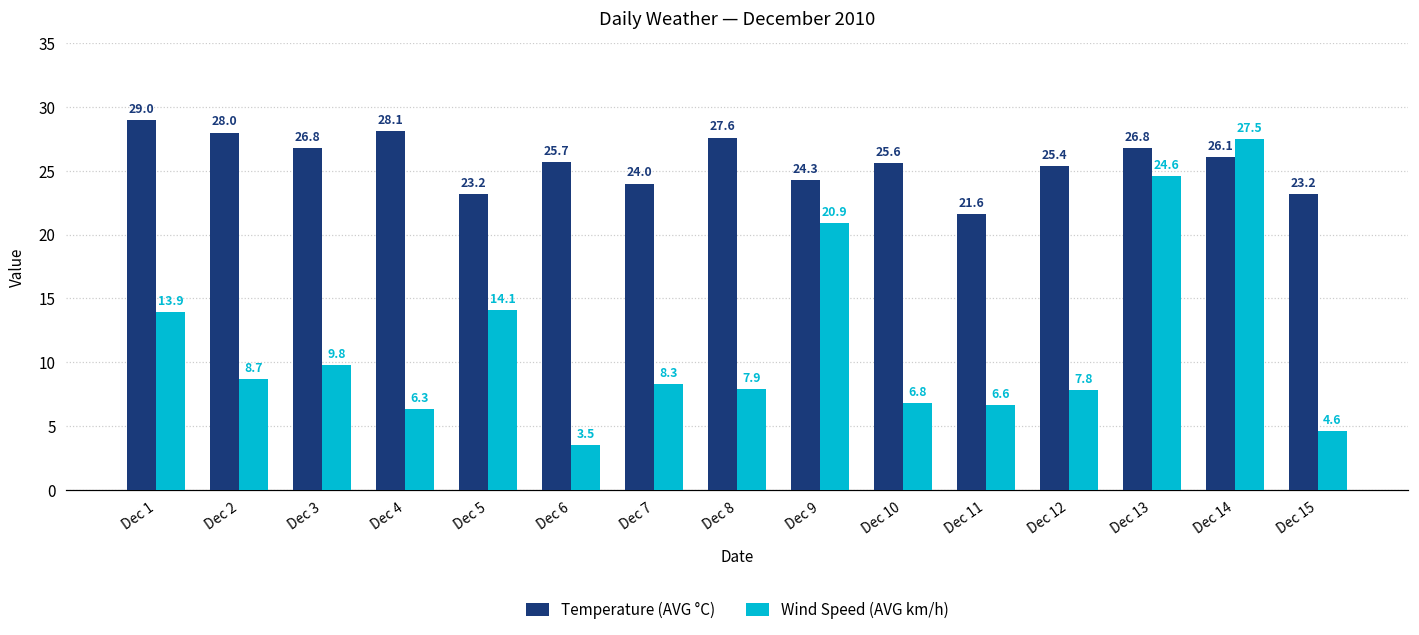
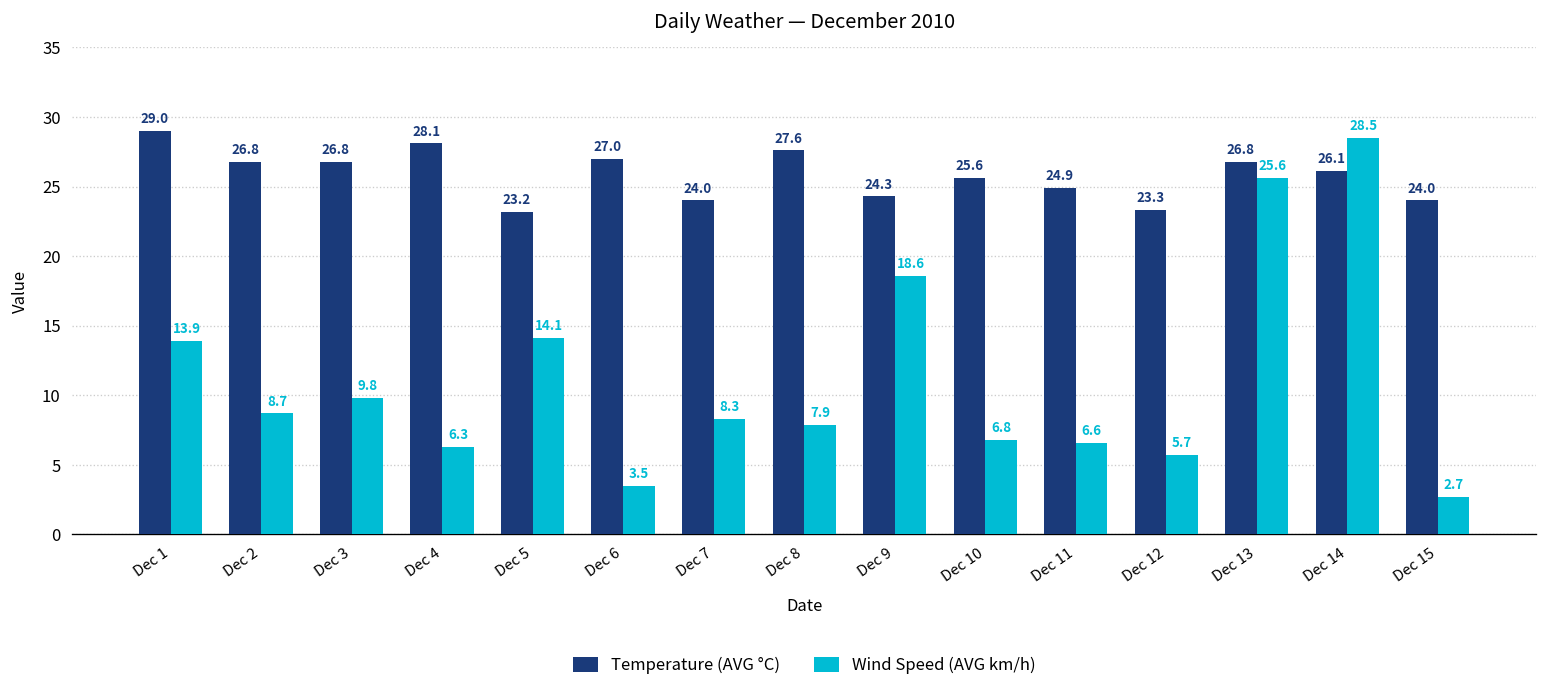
Temperature (AVG °C), Dec 2: 28.0 -> 26.8
Temperature (AVG °C), Dec 6: 25.7 -> 27.0
Wind Speed (AVG km/h), Dec 9: 20.9 -> 18.6
Temperature (AVG °C), Dec 11: 21.6 -> 24.9
Temperature (AVG °C), Dec 12: 25.4 -> 23.3
Wind Speed (AVG km/h), Dec 12: 7.8 -> 5.7
Wind Speed (AVG km/h), Dec 13: 24.6 -> 25.6
Wind Speed (AVG km/h), Dec 14: 27.5 -> 28.5
Temperature (AVG °C), Dec 15: 23.2 -> 24.0
Wind Speed (AVG km/h), Dec 15: 4.6 -> 2.7
